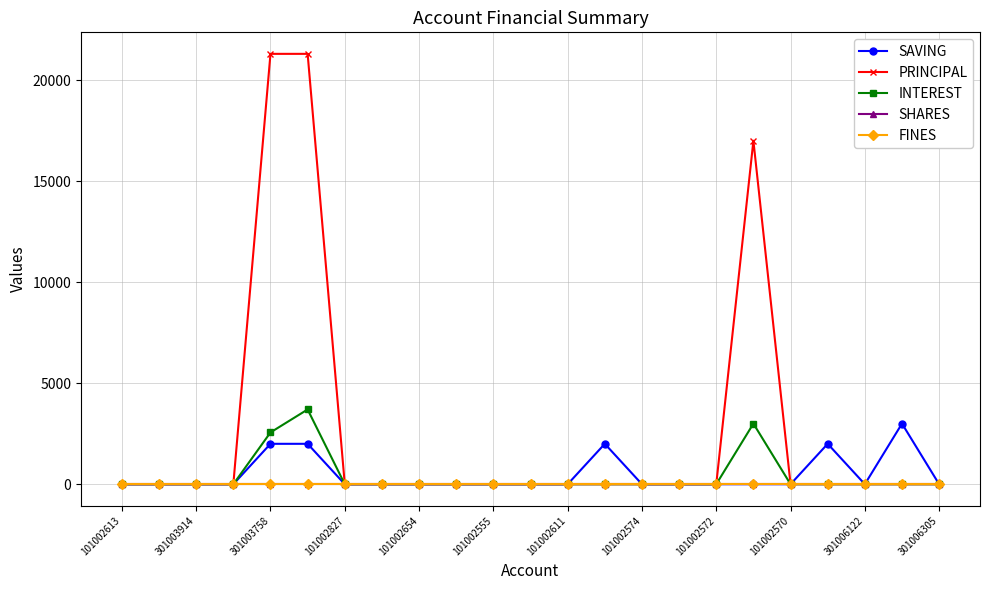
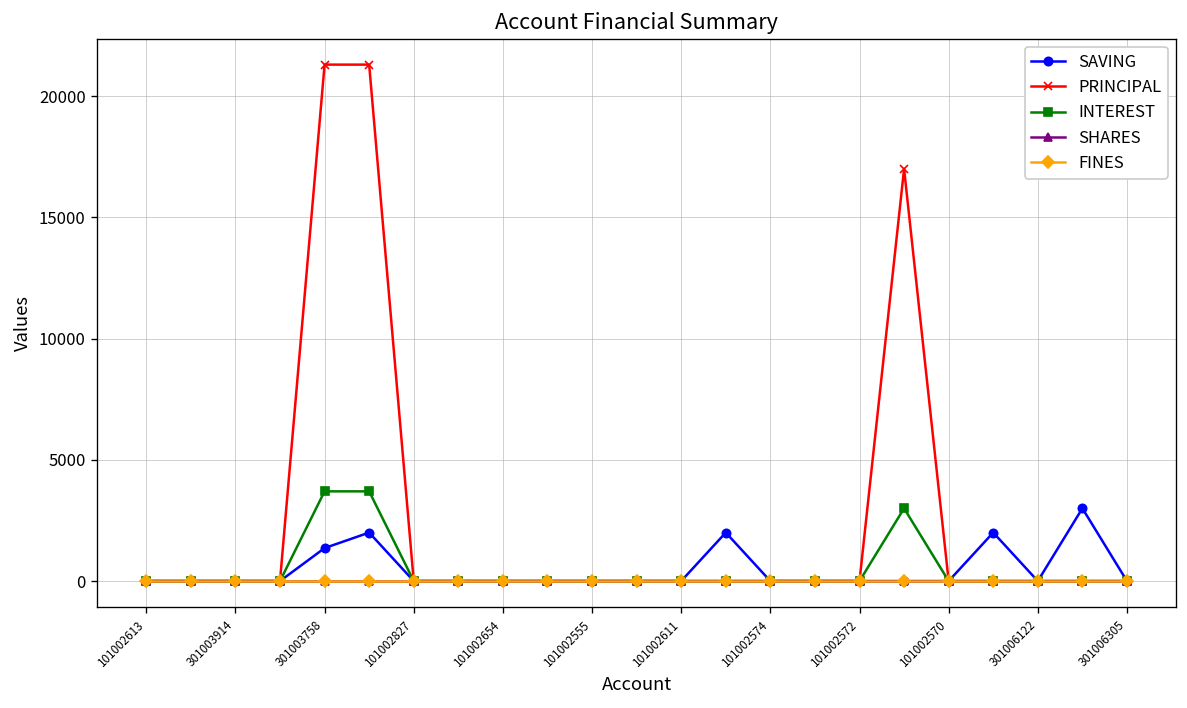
SAVING, 301003758: 2000 -> 1400
INTEREST, 301003758: 2600 -> 3700
